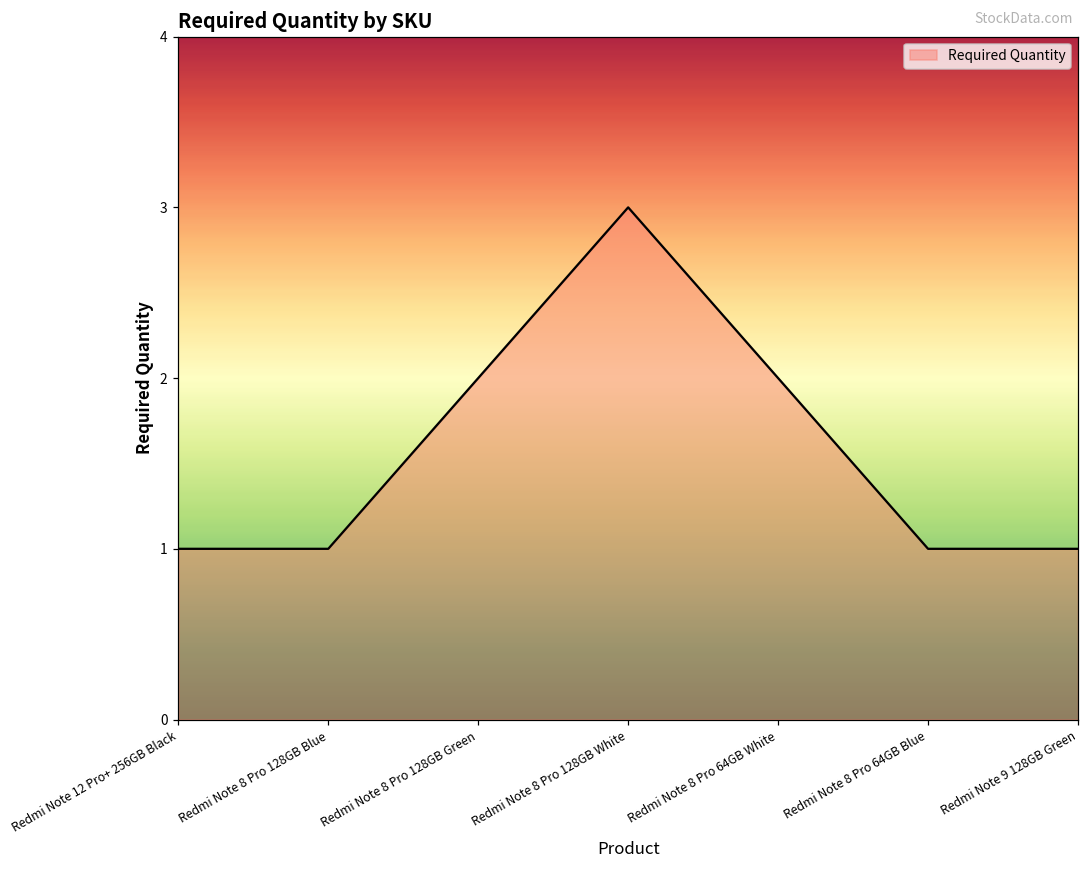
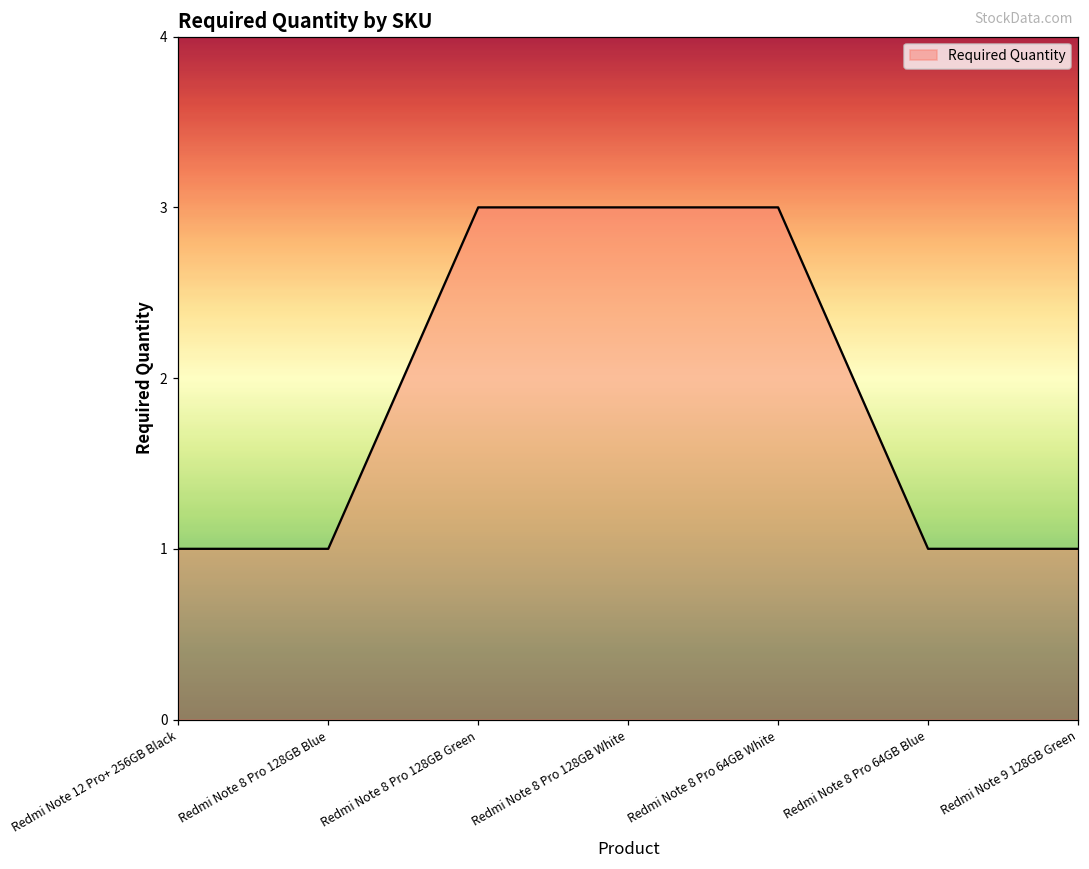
Redmi Note 8 Pro 128GB Green: 2 -> 3
Redmi Note 8 Pro 64GB White: 2 -> 3
